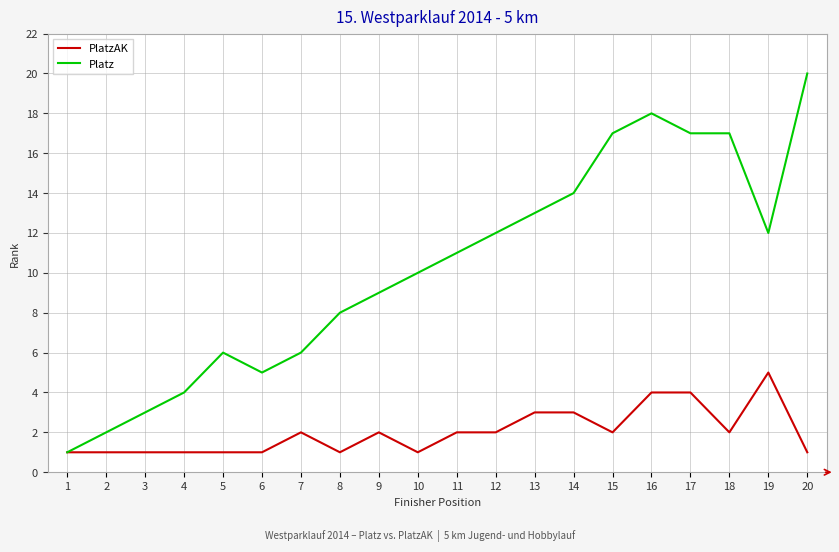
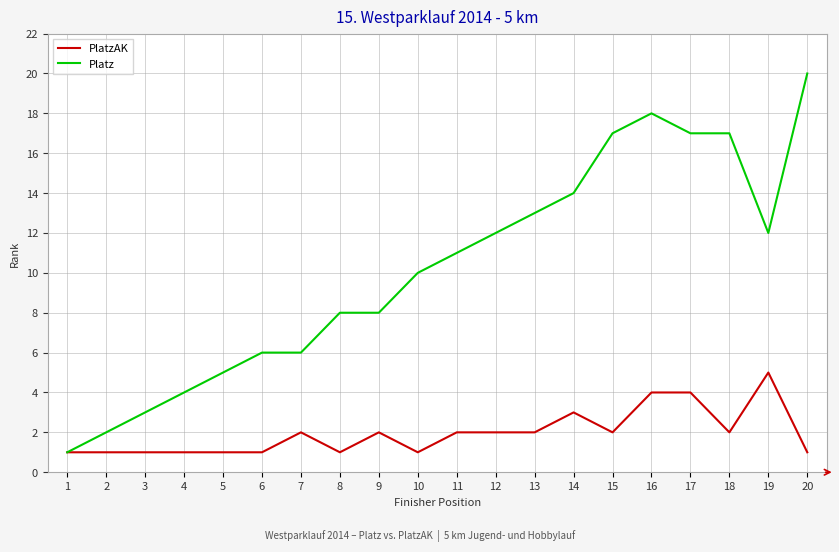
Platz, 5: 6 -> 5
Platz, 6: 5 -> 6
Platz, 9: 9 -> 8
PlatzAK, 13: 3 -> 2
